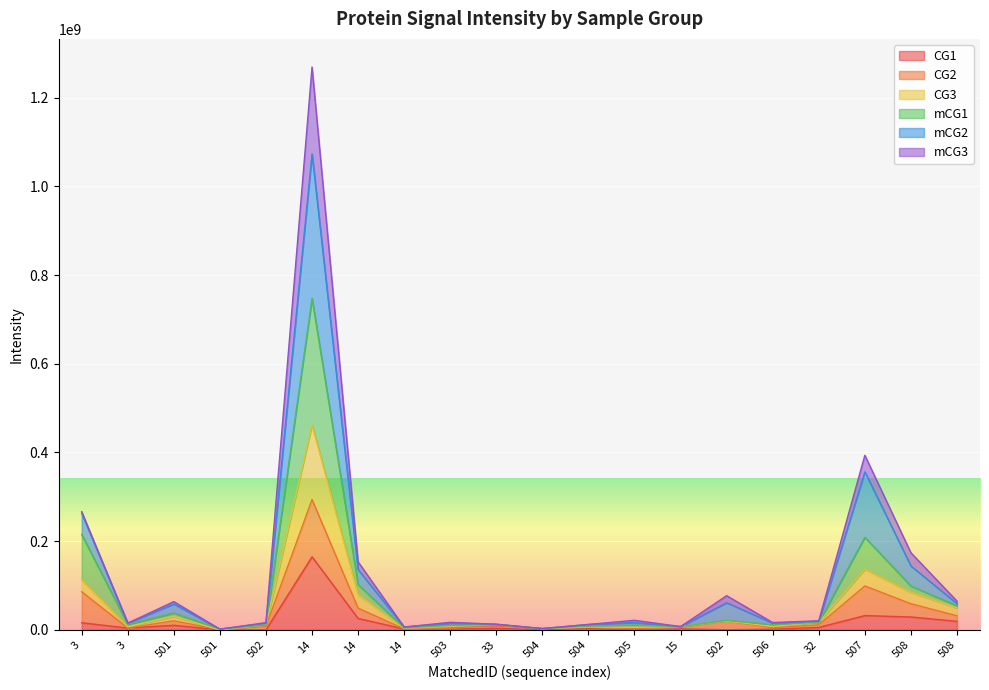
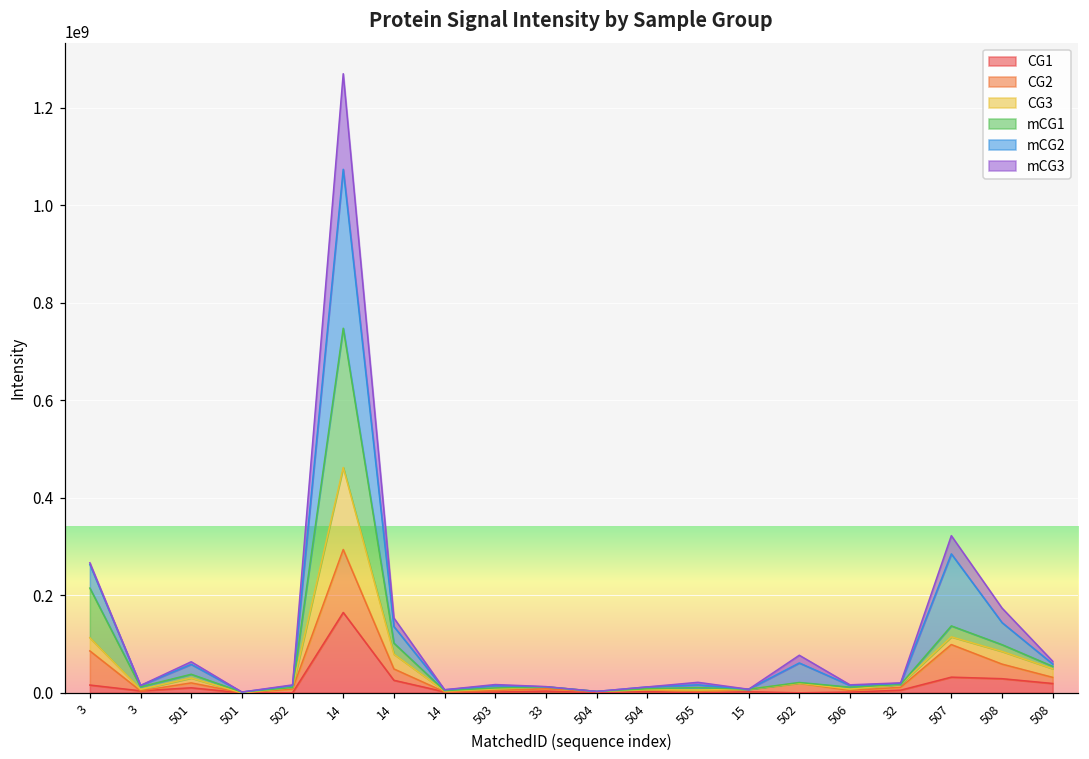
CG3, 507: 40000000 -> 20000000
mCG1, 507: 70000000 -> 20000000
